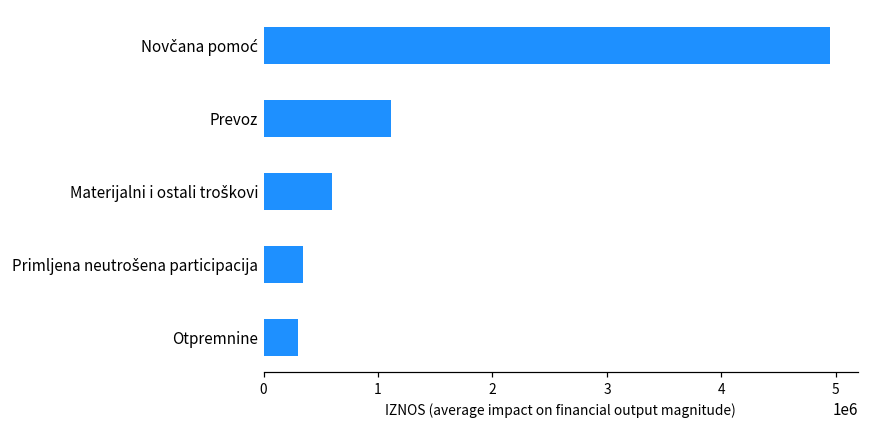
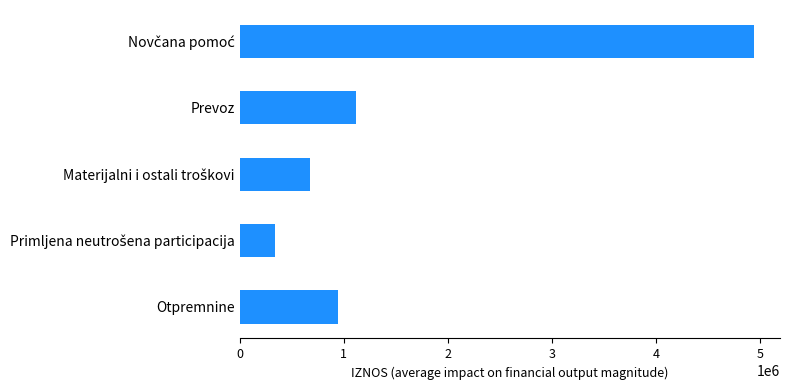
Materijalni i ostali troškovi: 600000 -> 680000
Otpremnine: 300000 -> 950000
